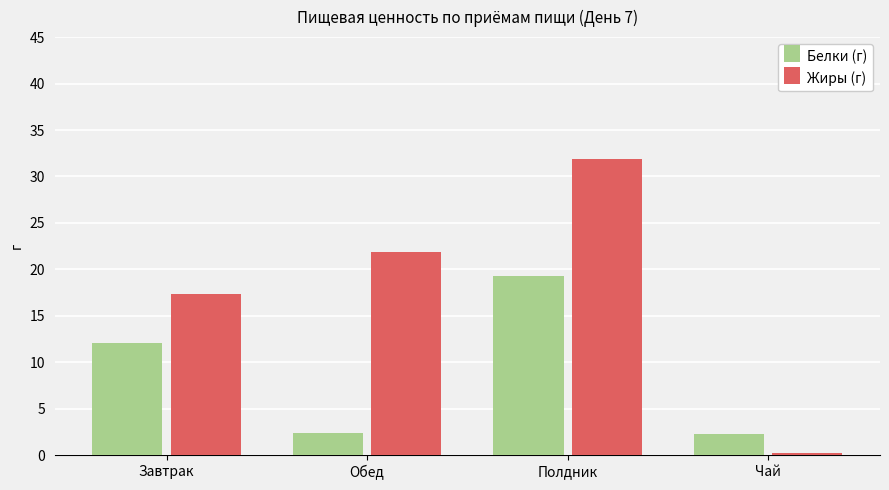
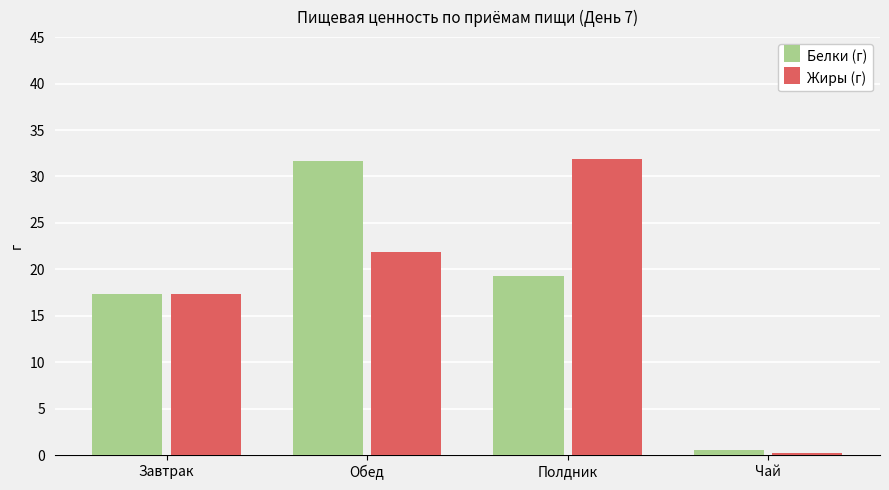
Белки (г), Завтрак: 12 -> 17
Белки (г), Обед: 2 -> 32
Белки (г), Чай: 2 -> 1
